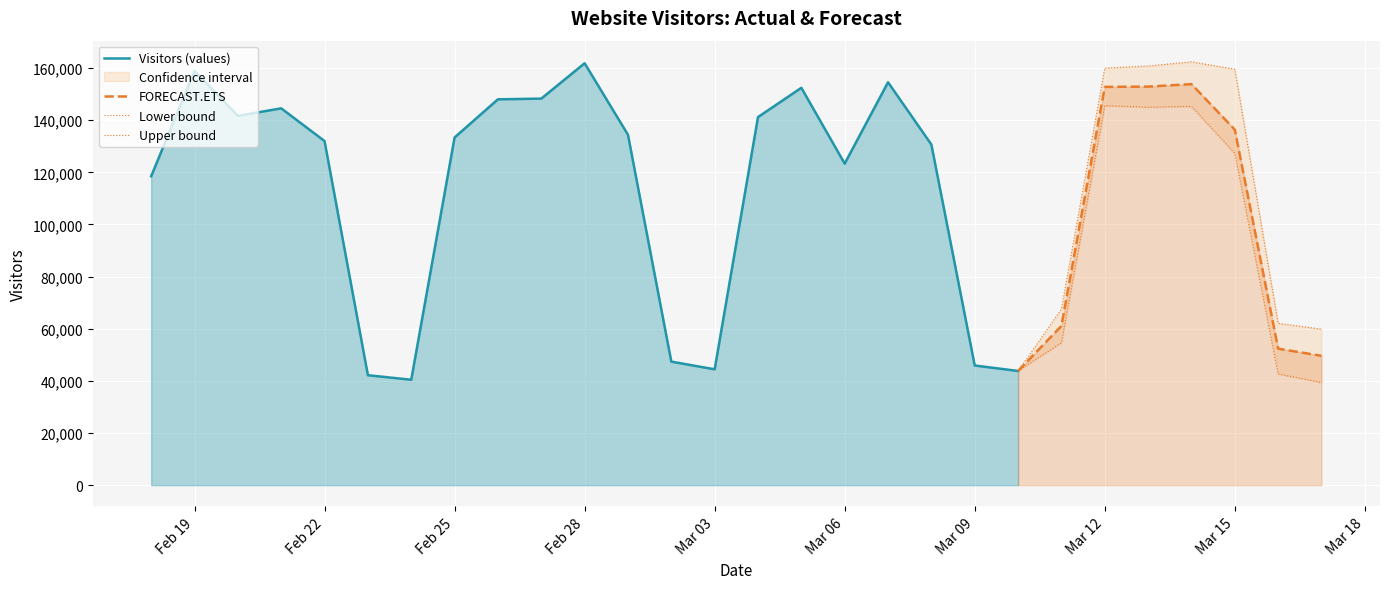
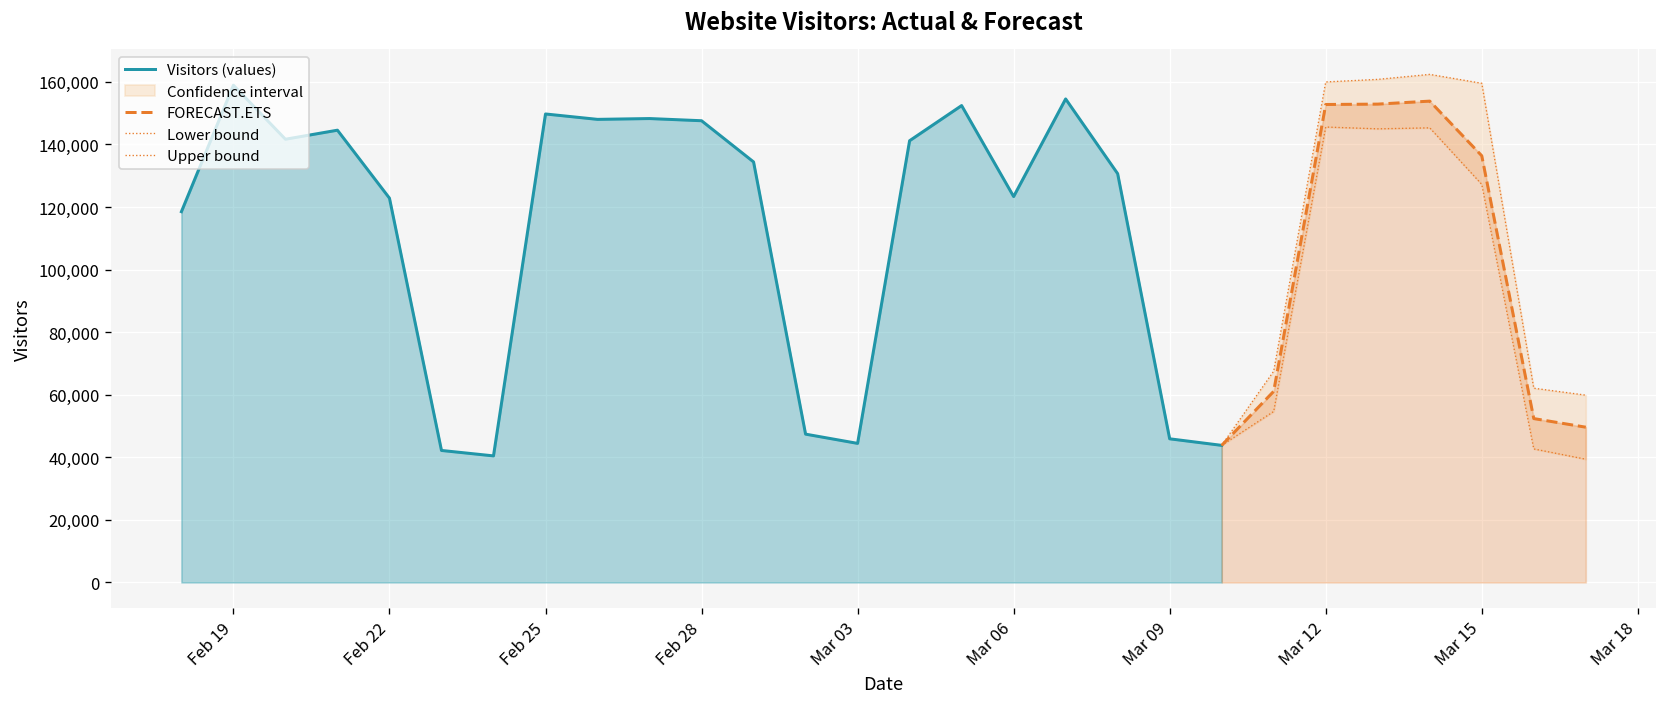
Visitors (values), Feb 22: 132,000 -> 123,000
Visitors (values), Feb 25: 133,000 -> 150,000
Visitors (values), Feb 28: 162,000 -> 148,000
